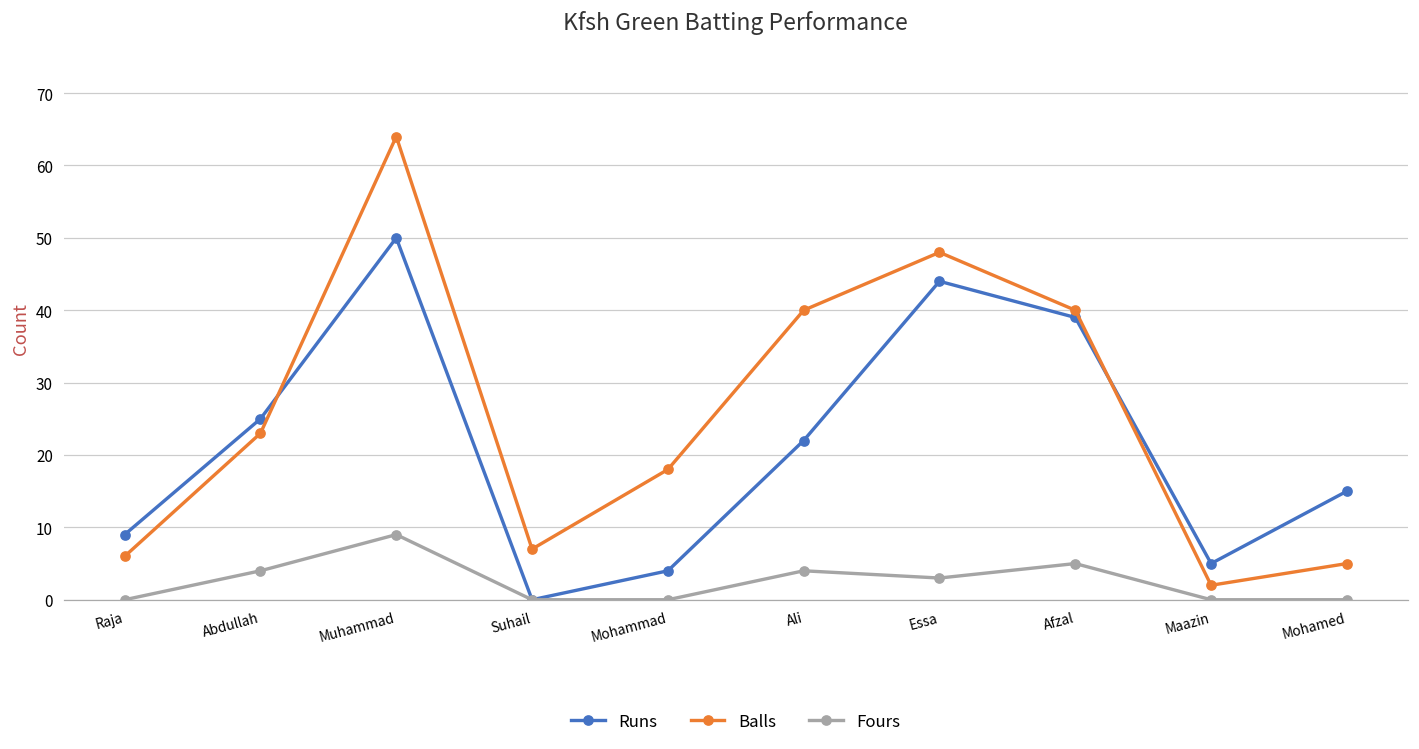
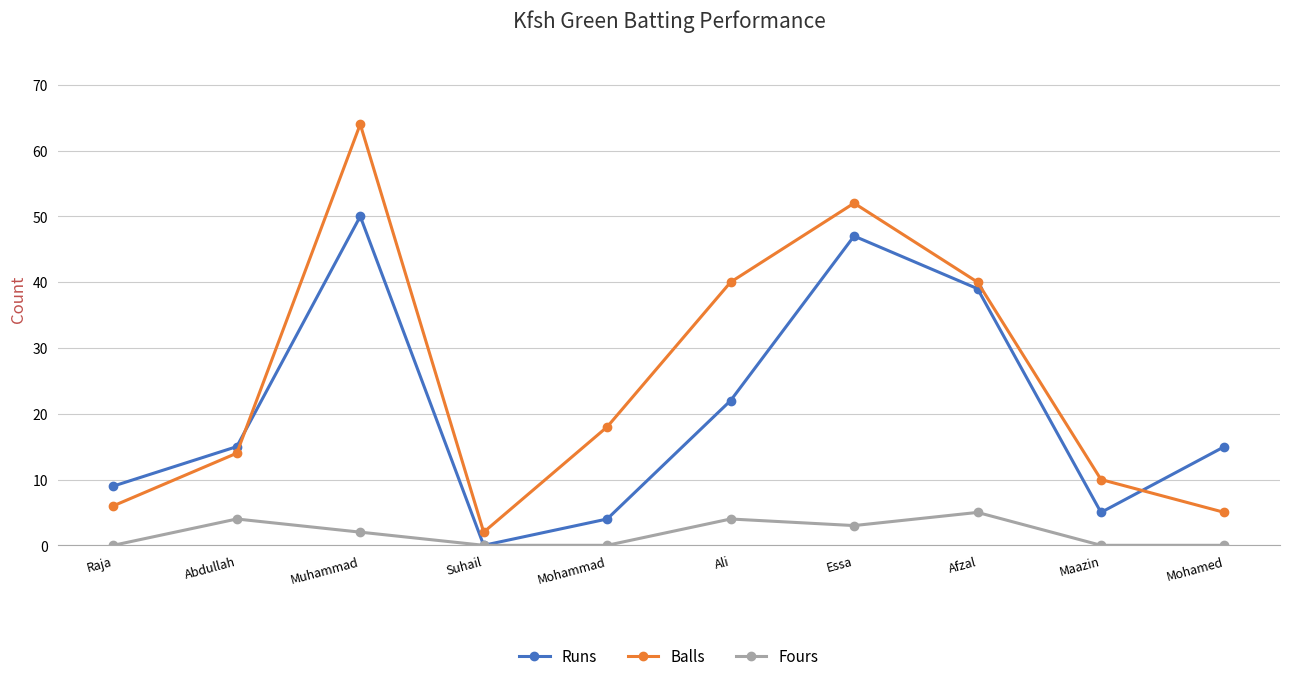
Runs, Abdullah: 25 -> 15
Balls, Abdullah: 23 -> 14
Fours, Muhammad: 9 -> 2
Balls, Suhail: 7 -> 2
Runs, Essa: 44 -> 47
Balls, Essa: 48 -> 52
Balls, Maazin: 2 -> 10
